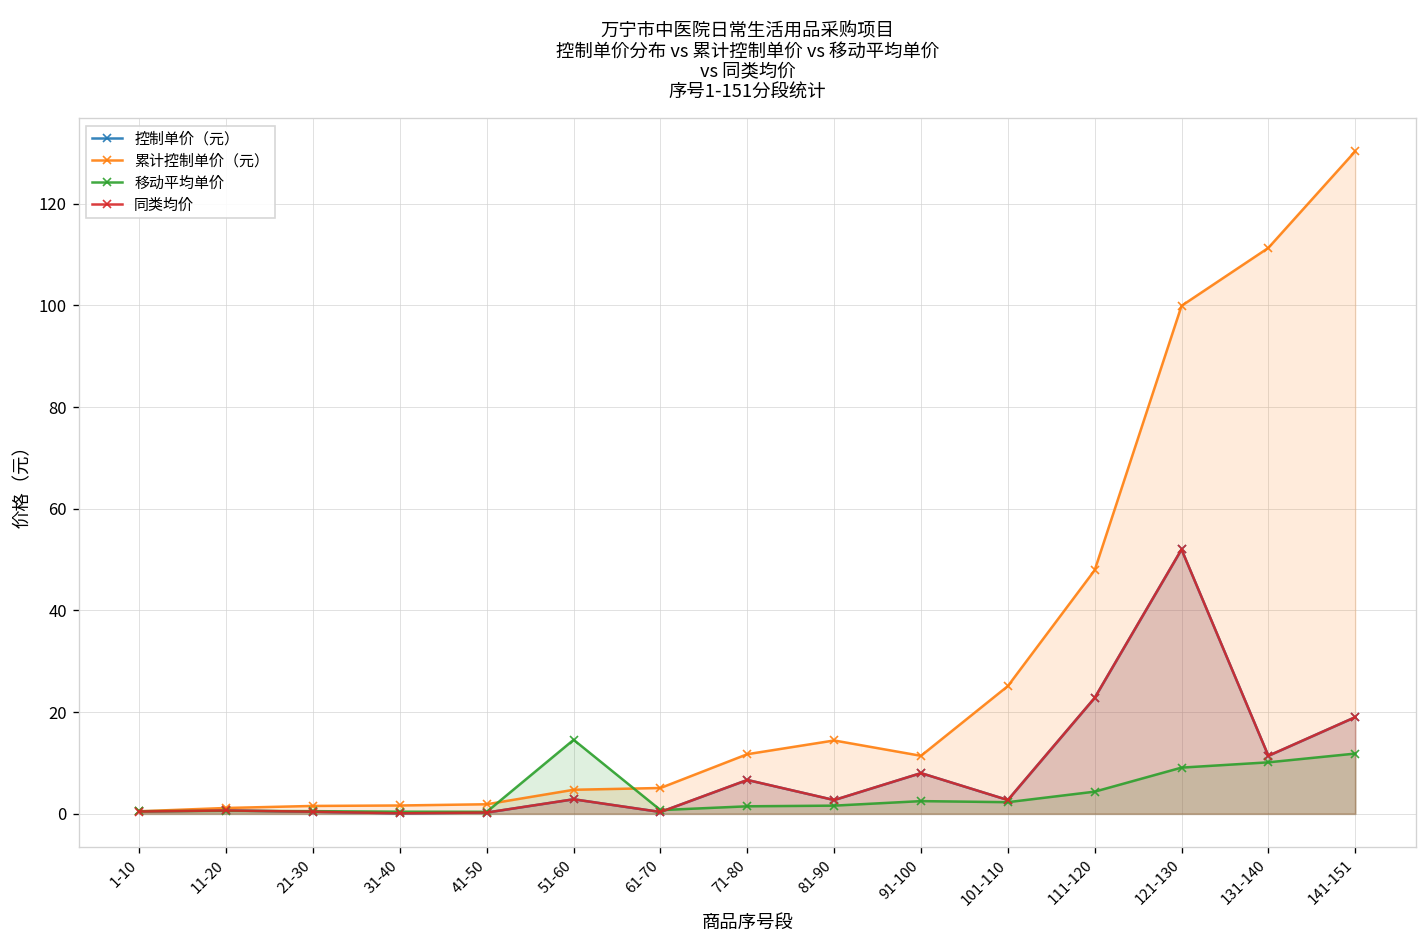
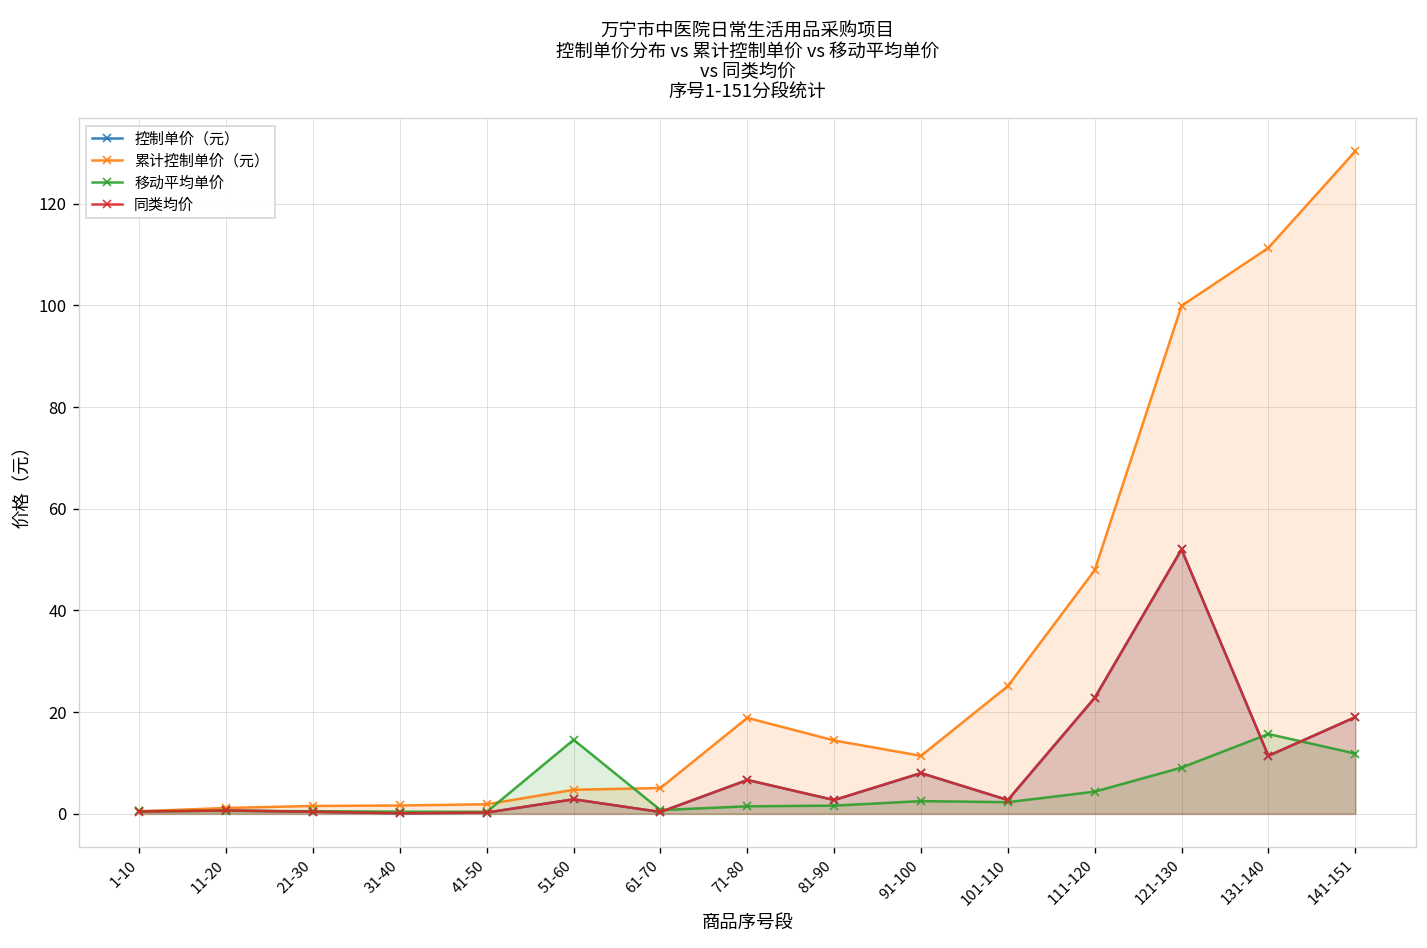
累计控制单价（元）, 71-80: 12 -> 19
移动平均单价, 131-140: 10 -> 16
